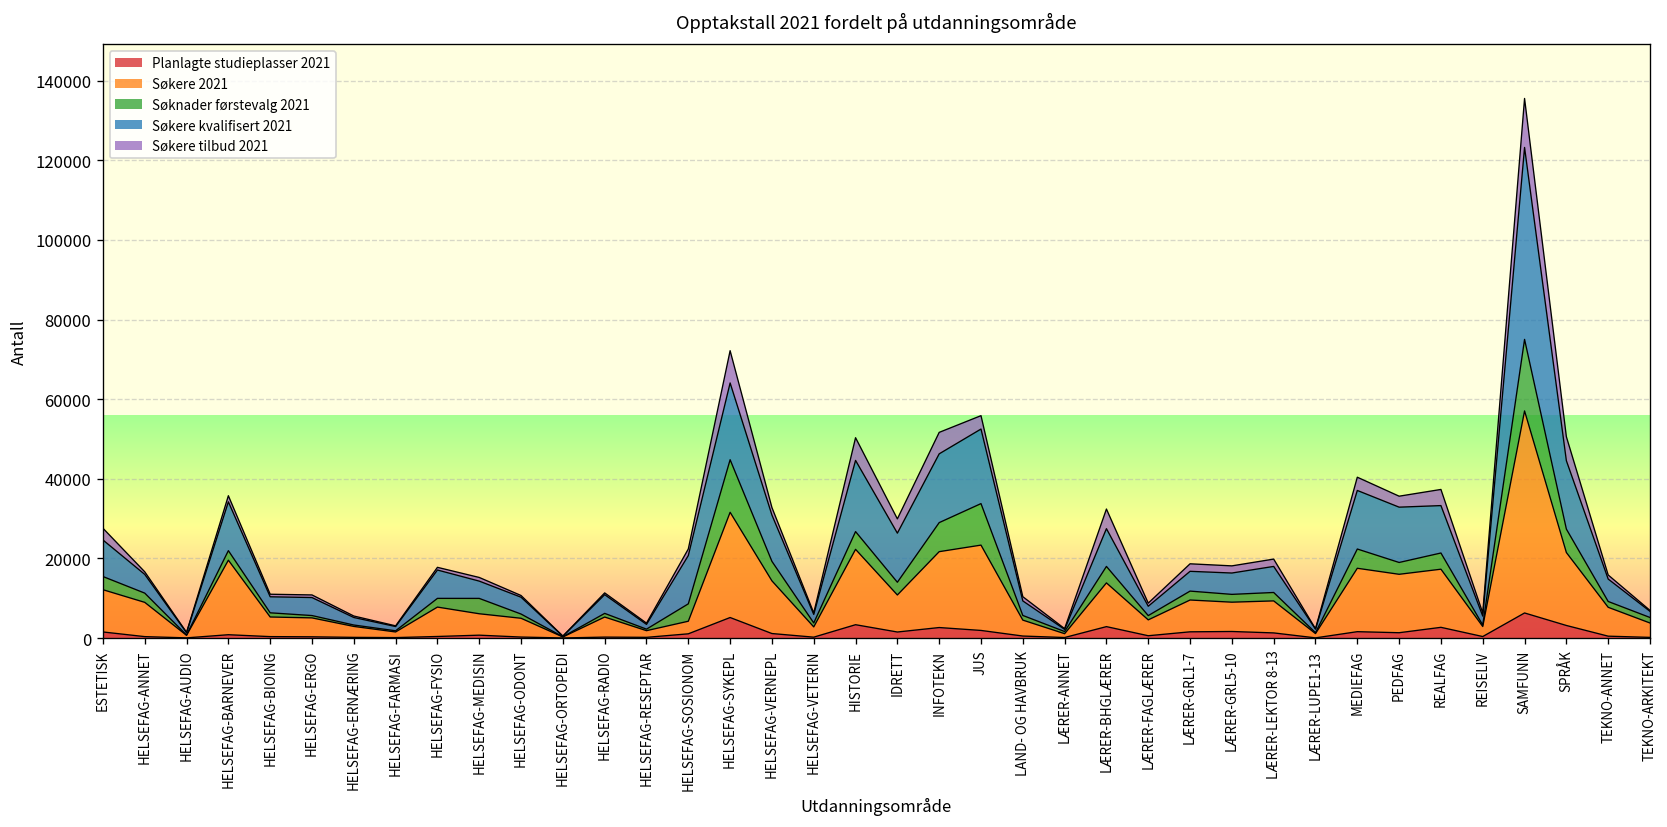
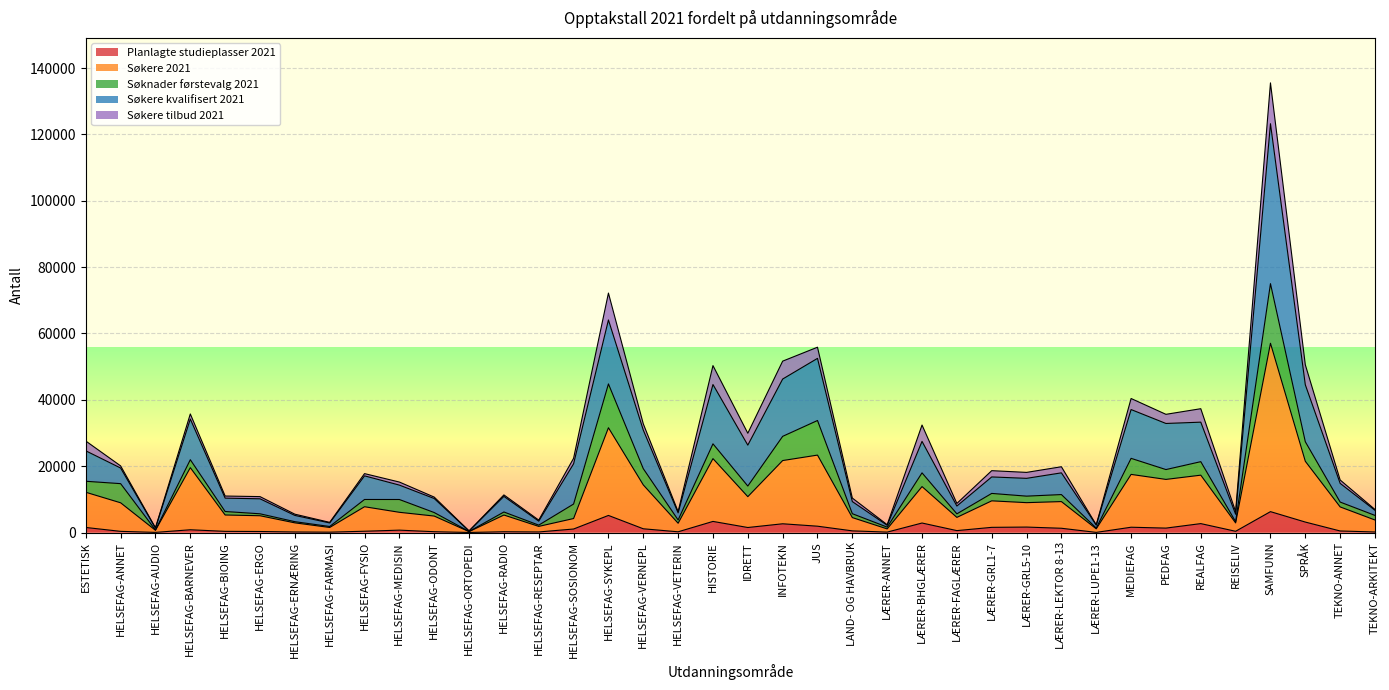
Søknader førstevalg 2021, HELSEFAG-ANNET: 2000 -> 6000
